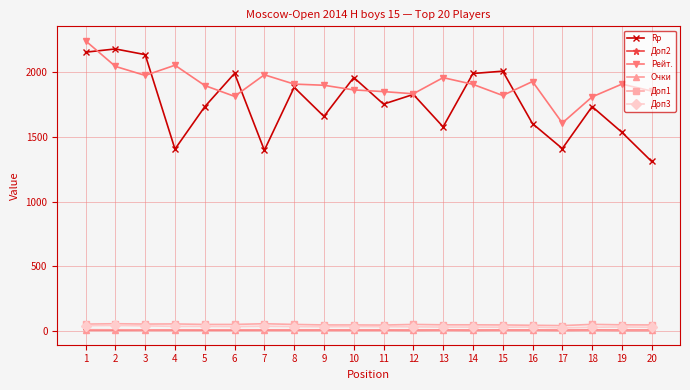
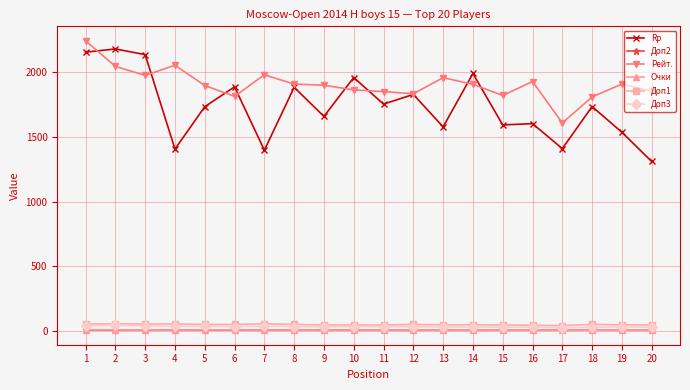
Rp, 6: 1990 -> 1890
Rp, 15: 2010 -> 1590
